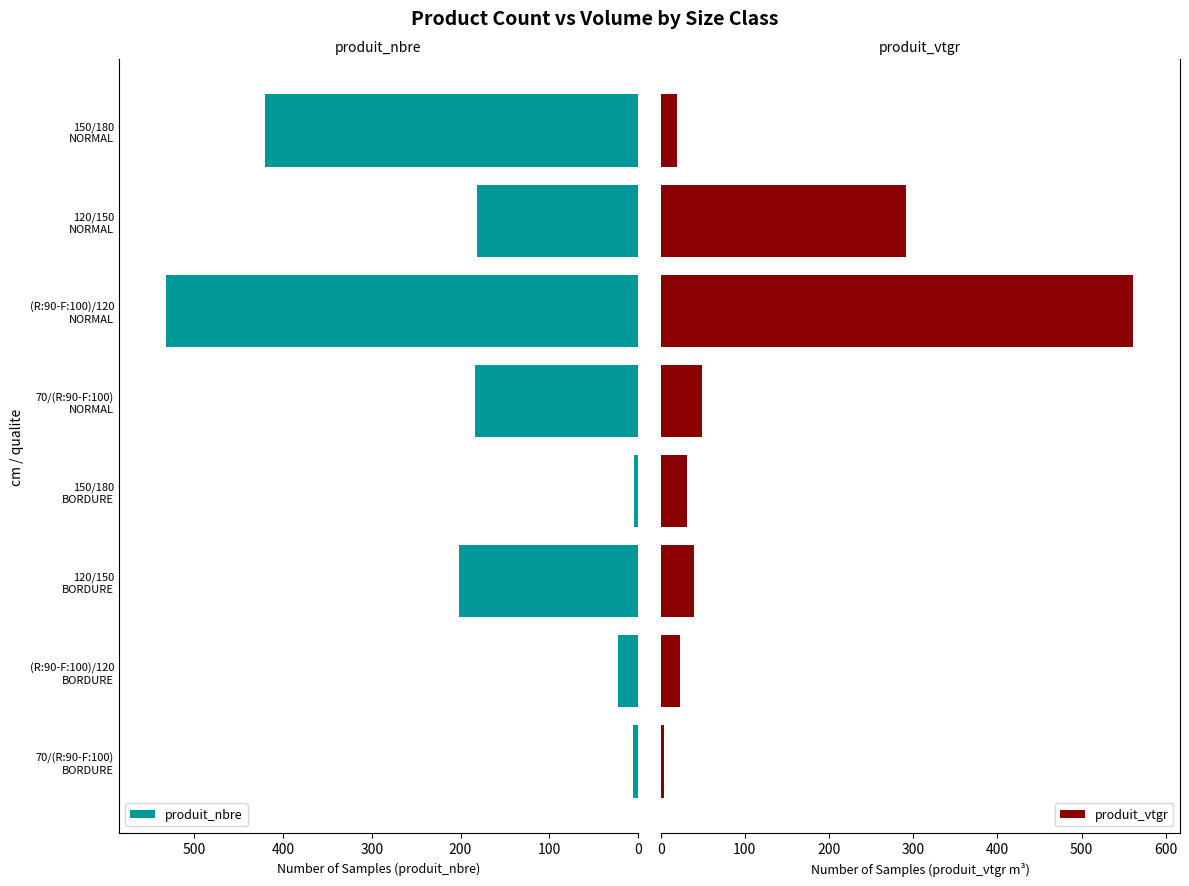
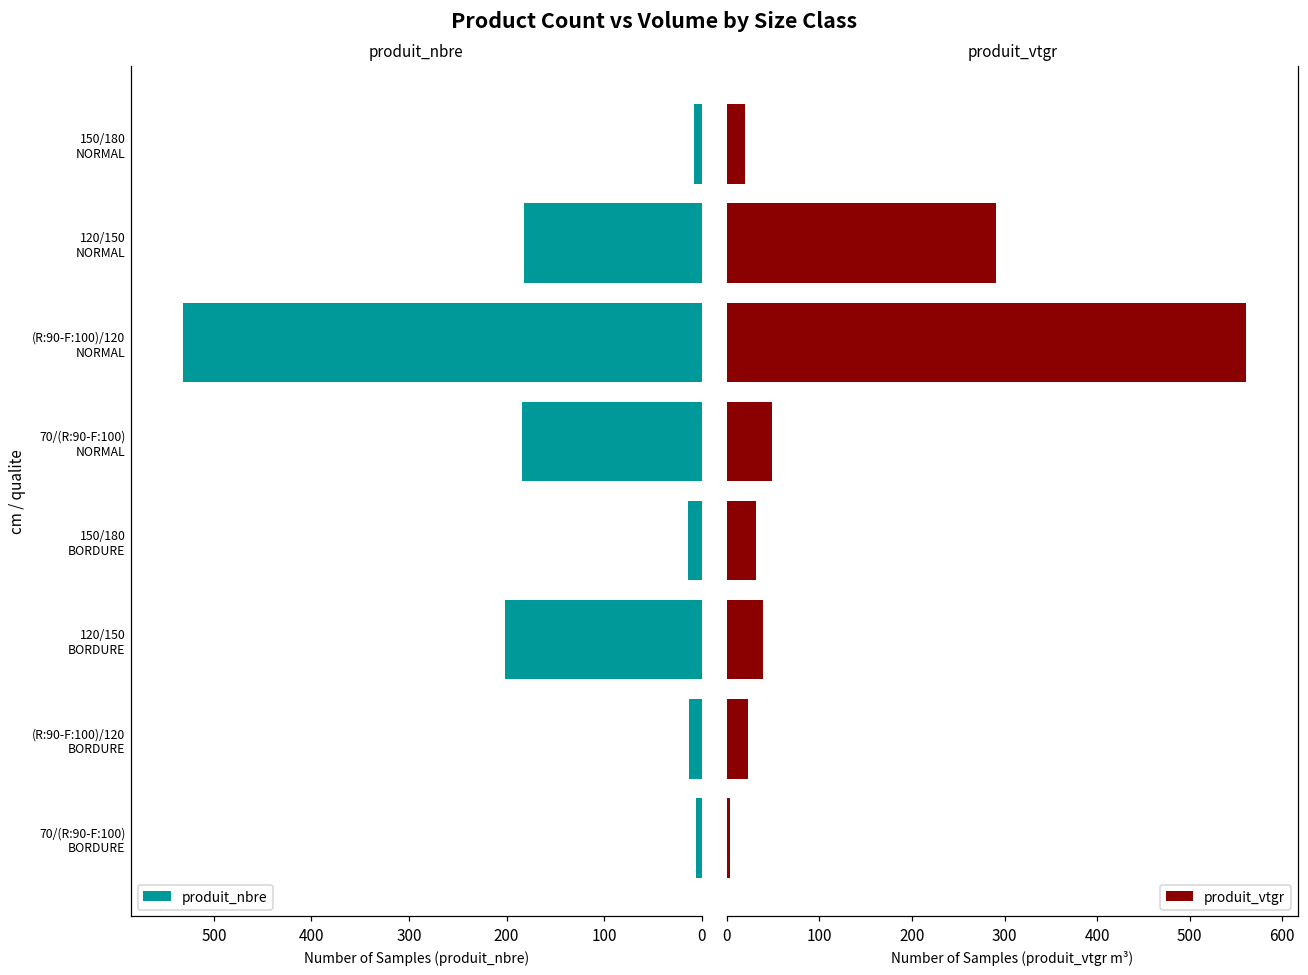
produit_nbre, 150/180 NORMAL: 420 -> 10
produit_nbre, 150/180 BORDURE: 5 -> 14
produit_nbre, (R:90-F:100)/120 BORDURE: 20 -> 10
